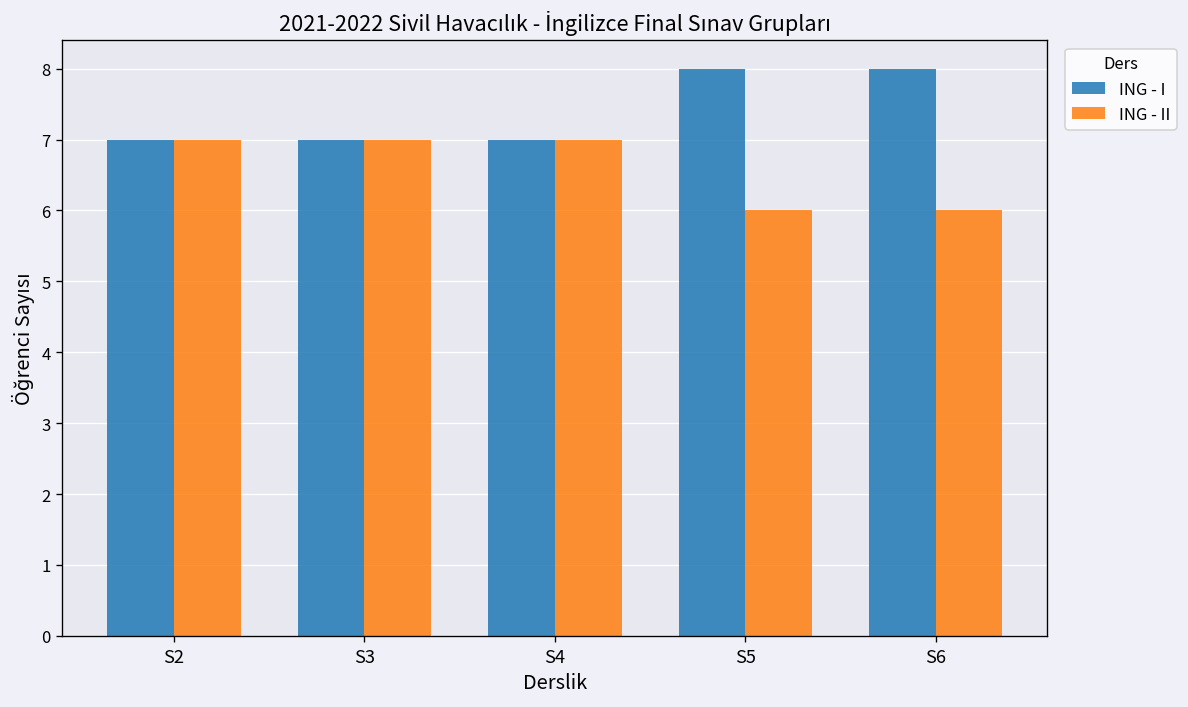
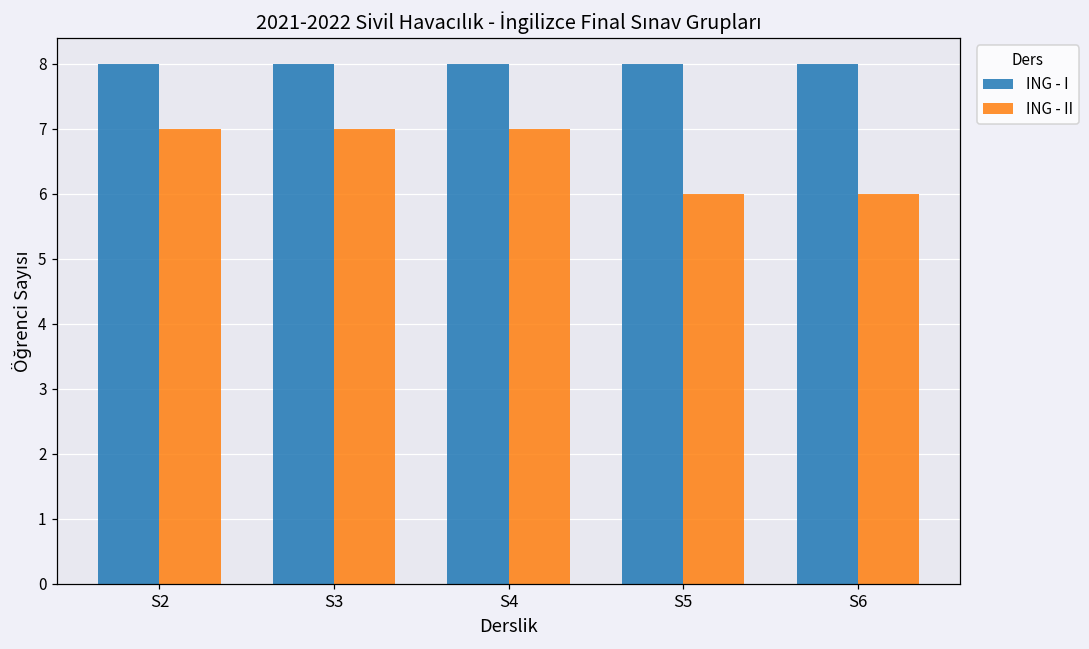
ING - I, S2: 7 -> 8
ING - I, S3: 7 -> 8
ING - I, S4: 7 -> 8
